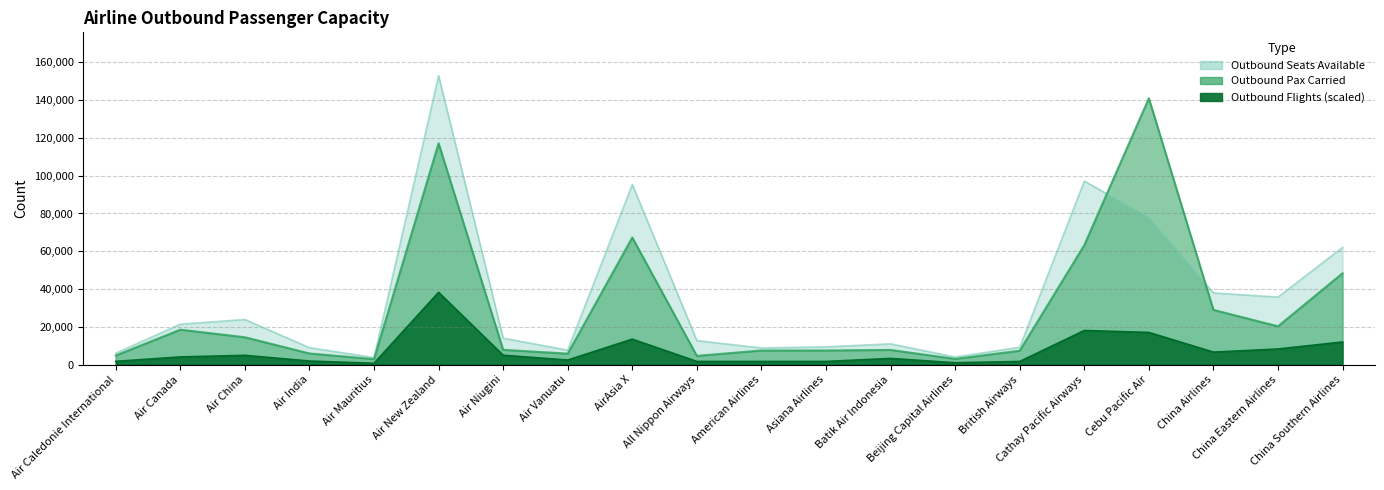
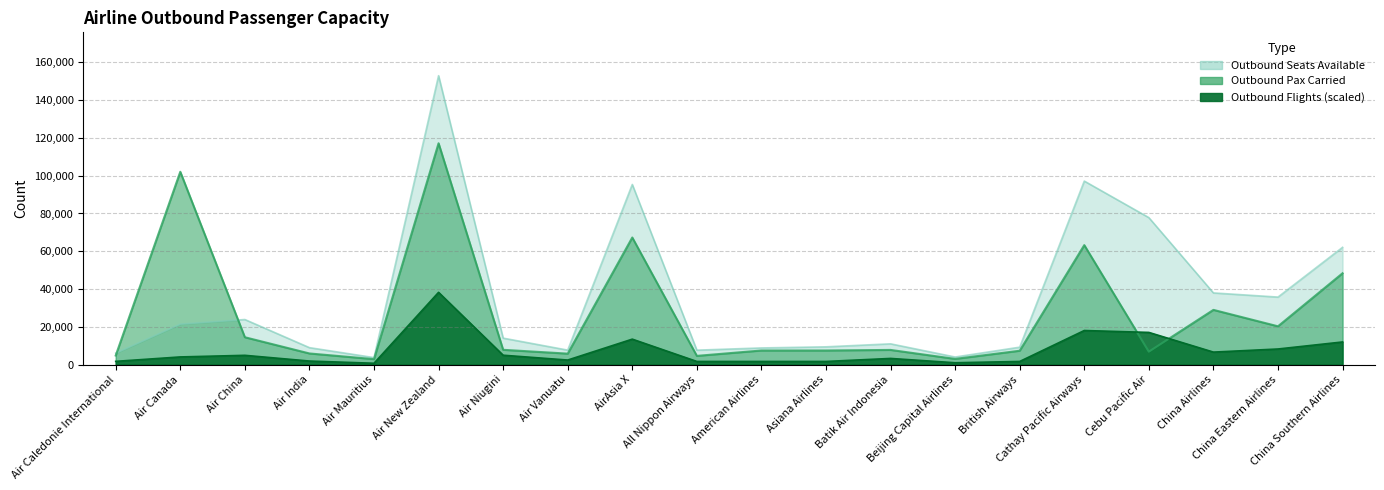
Outbound Pax Carried, Air Canada: 18,000 -> 102,000
Outbound Seats Available, All Nippon Airways: 13,000 -> 8,000
Outbound Pax Carried, Cebu Pacific Air: 141,000 -> 7,000
